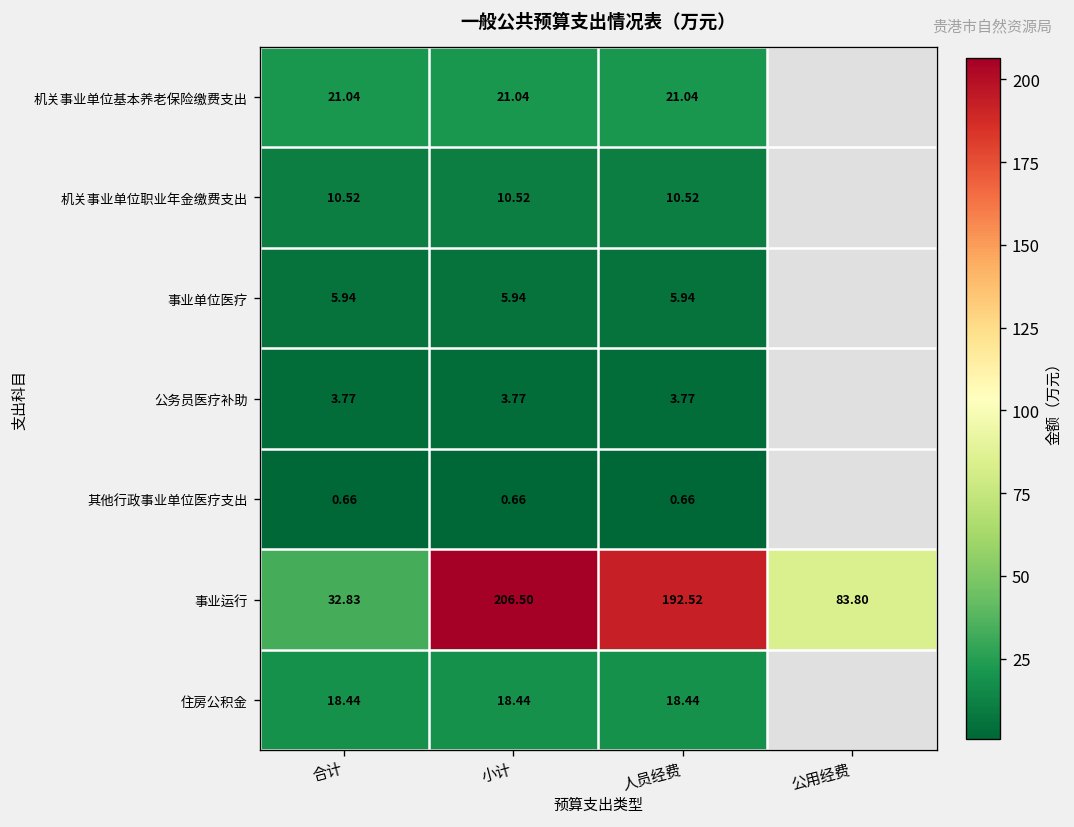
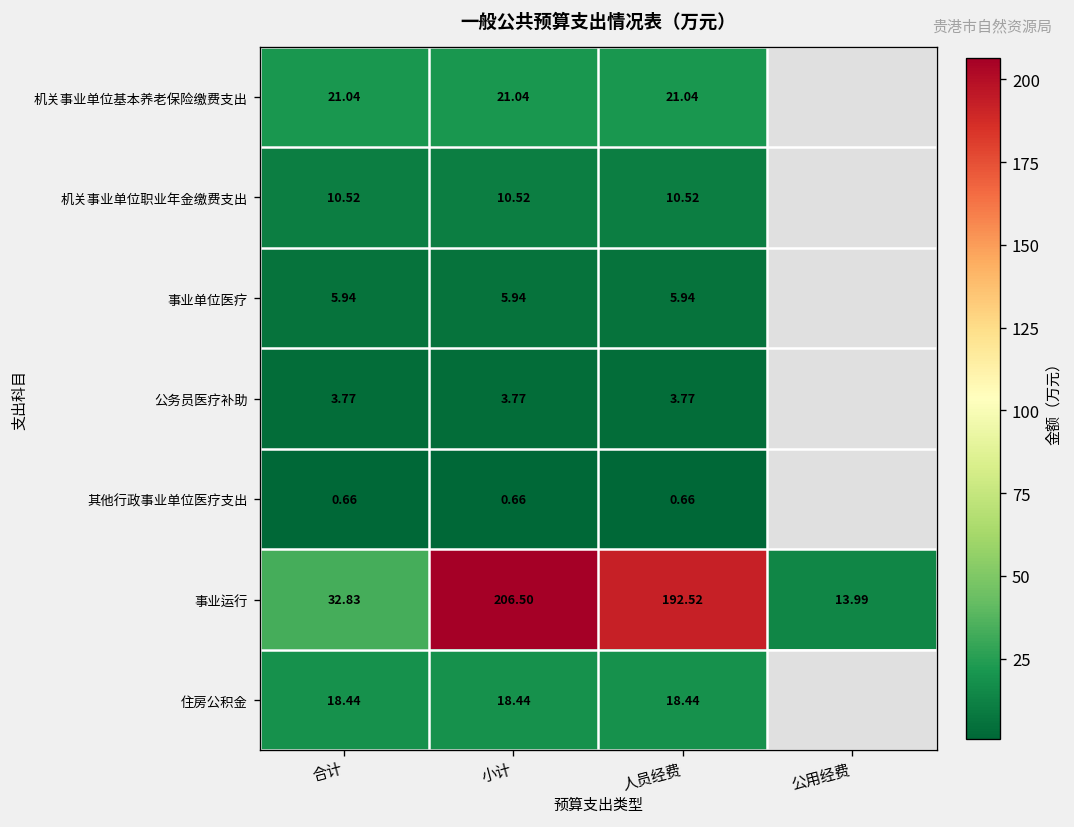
事业运行, 公用经费: 83.80 -> 13.99
